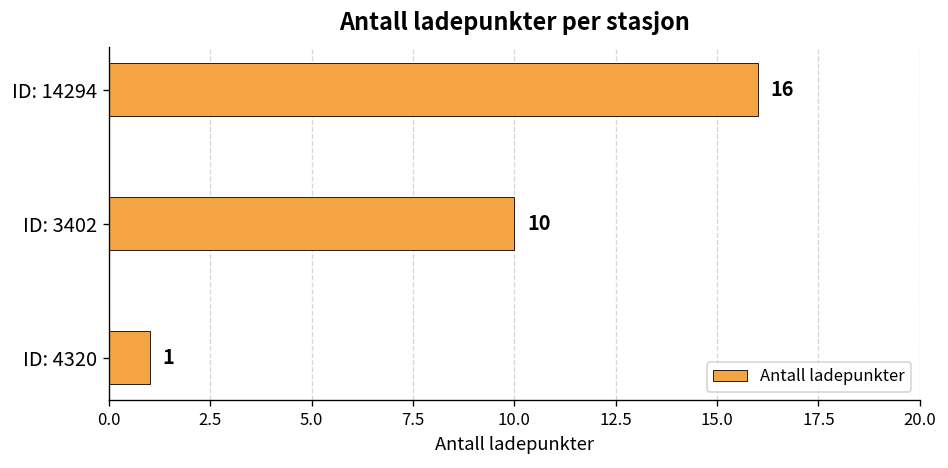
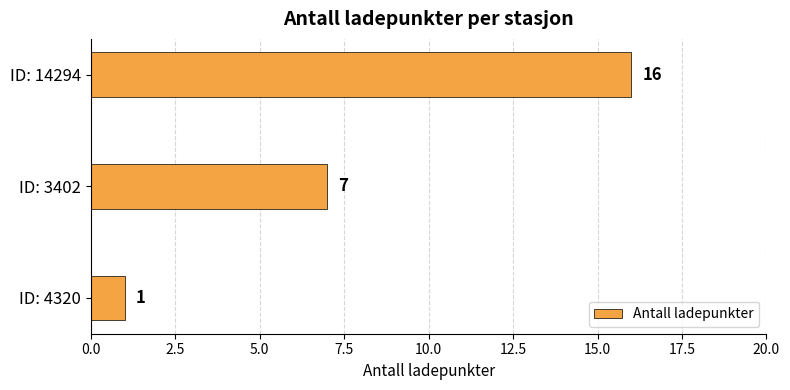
ID: 3402: 10 -> 7
